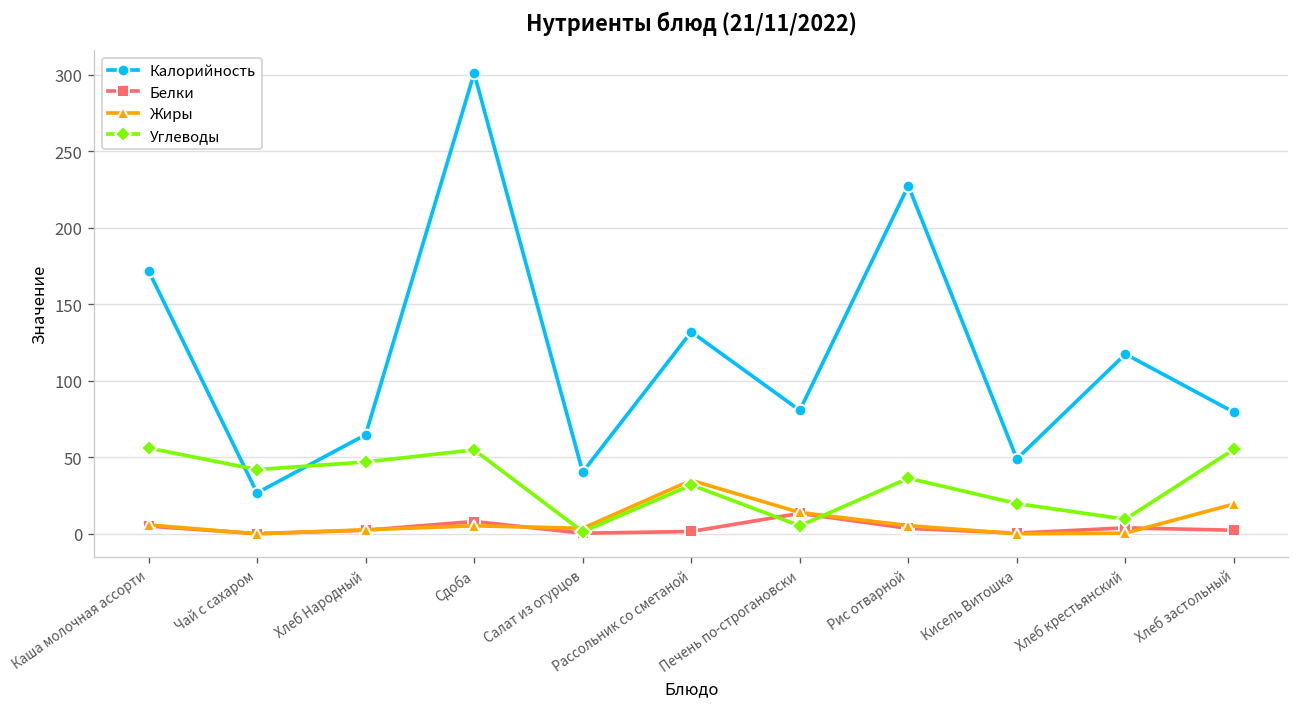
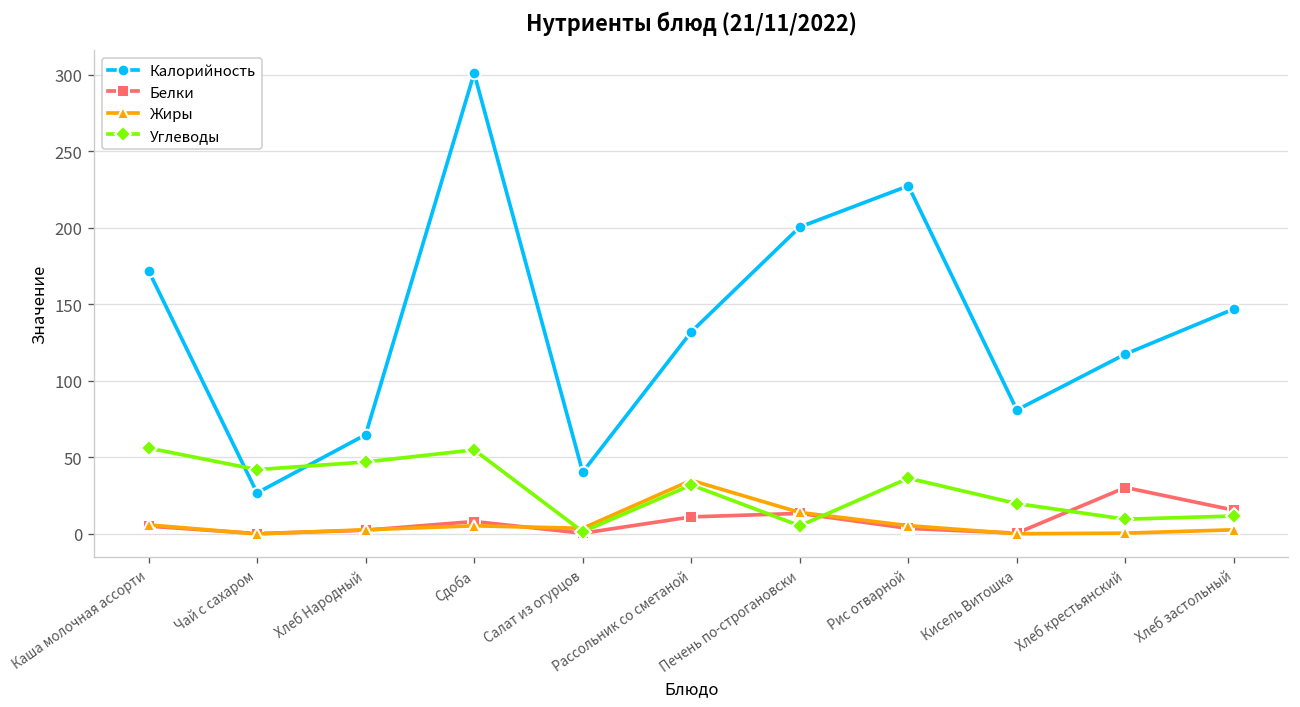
Белки, Рассольник со сметаной: 2 -> 11
Калорийность, Печень по-строгановски: 81 -> 201
Калорийность, Кисель Витошка: 49 -> 81
Белки, Хлеб крестьянский: 4 -> 30
Калорийность, Хлеб застольный: 80 -> 147
Белки, Хлеб застольный: 2 -> 16
Жиры, Хлеб застольный: 20 -> 3
Углеводы, Хлеб застольный: 55 -> 12
